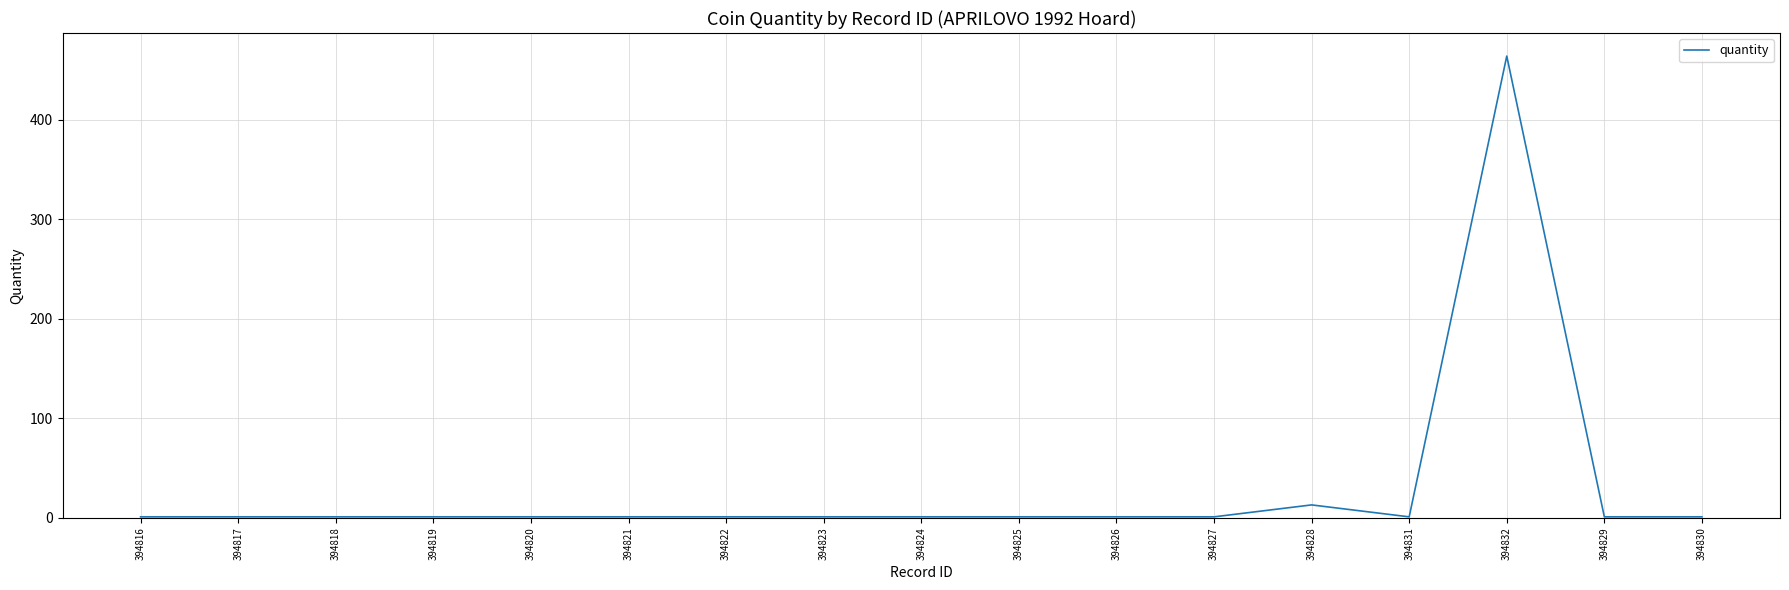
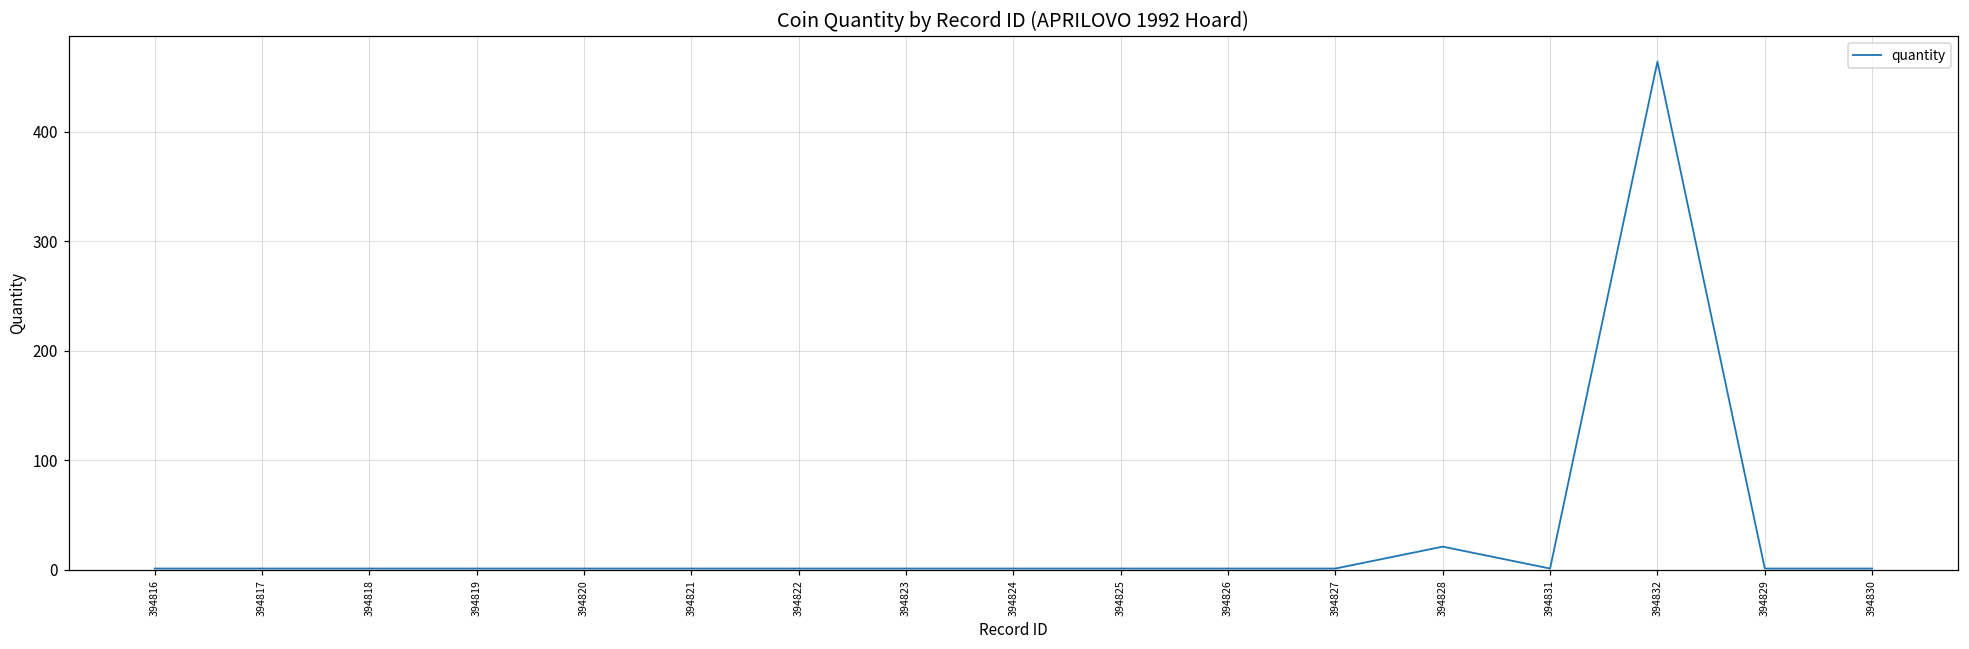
394828: 10 -> 20
